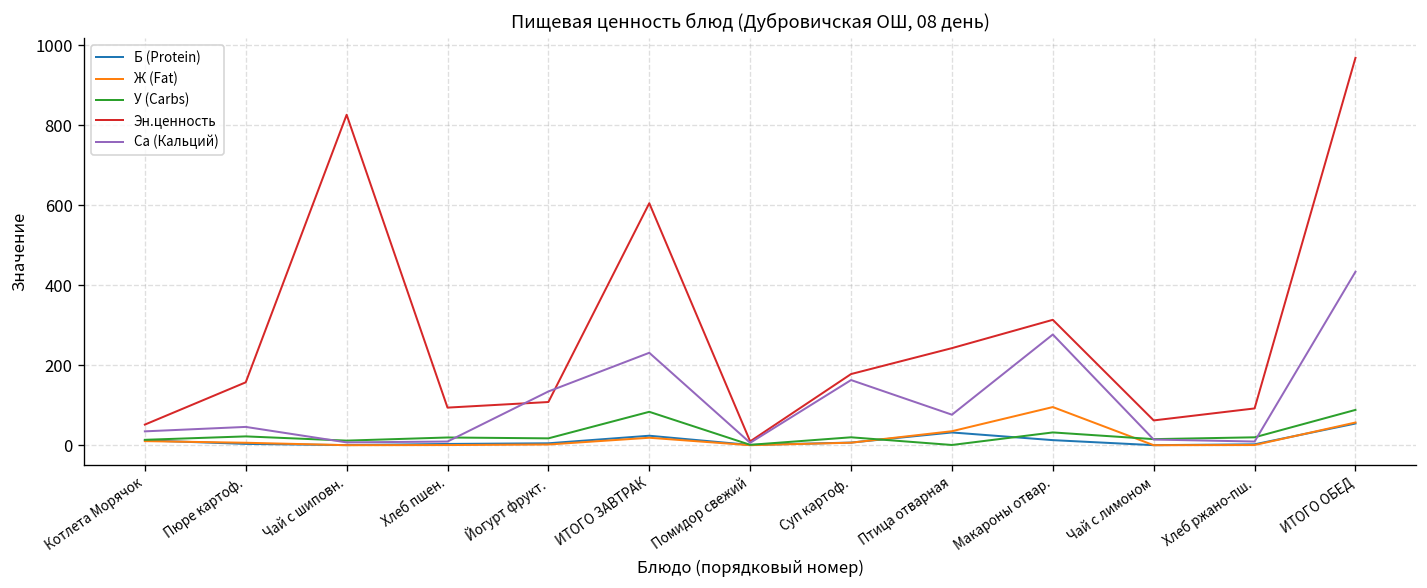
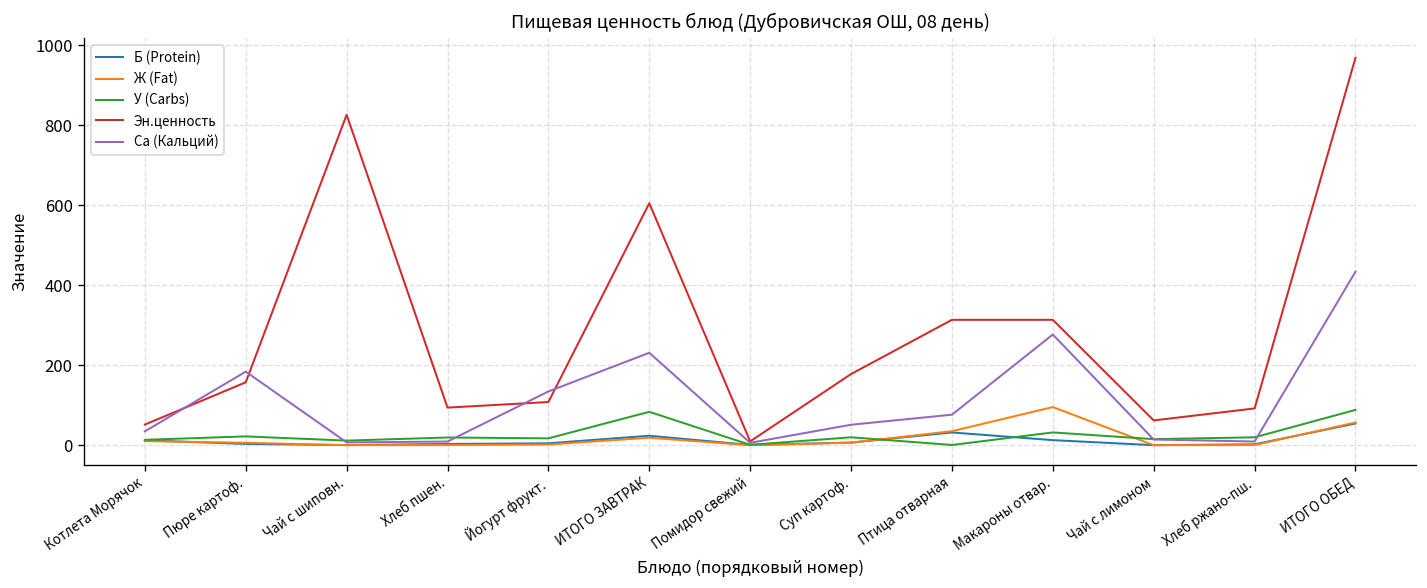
Ca (Кальций), Пюре картоф.: 50 -> 180
Ca (Кальций), Суп картоф.: 160 -> 50
Эн.ценность, Птица отварная: 240 -> 310
